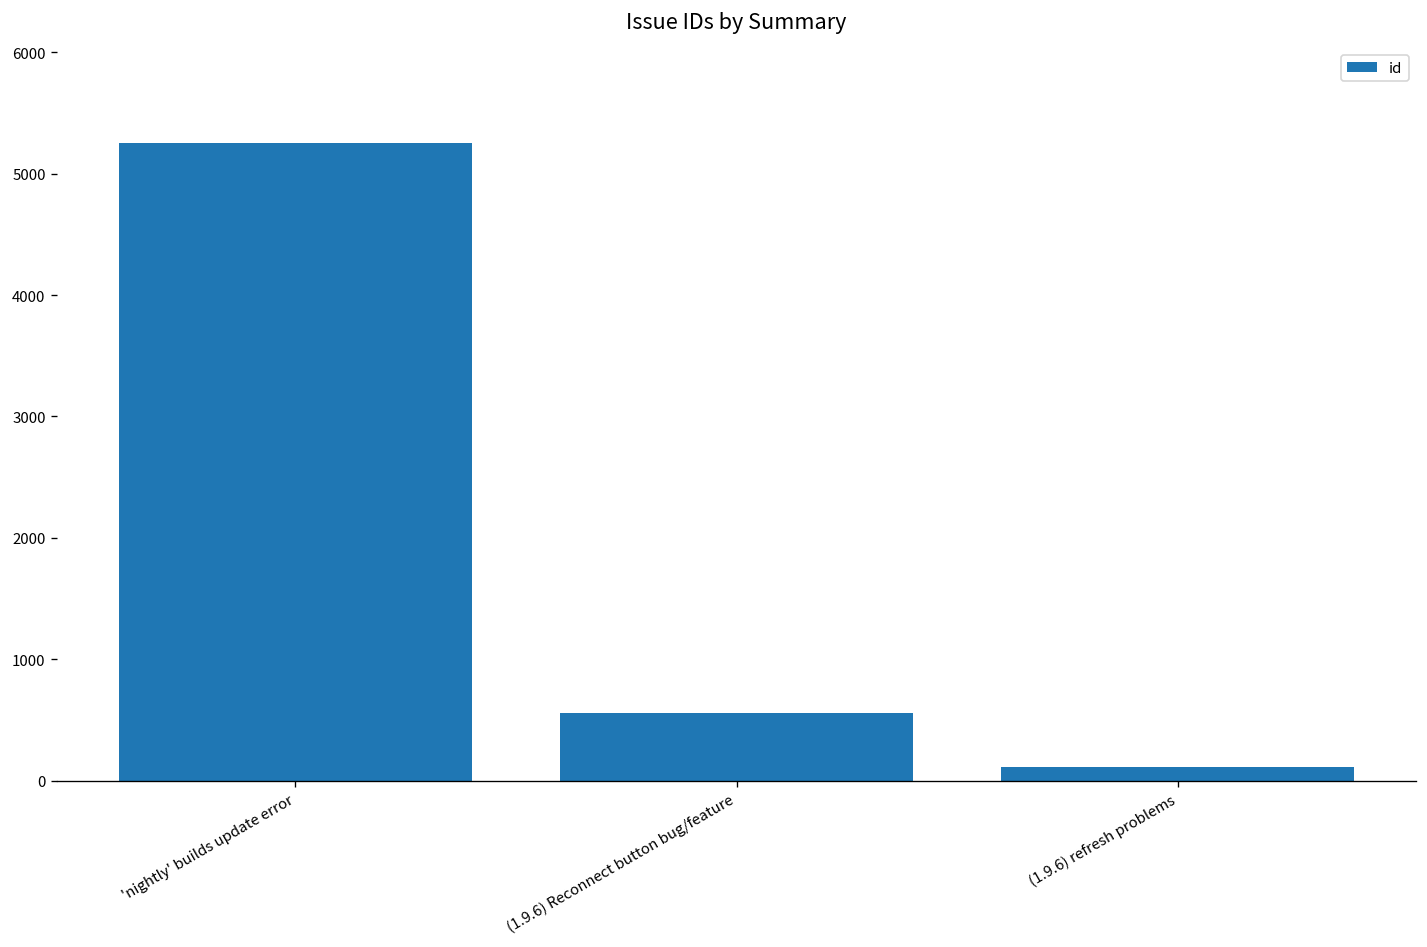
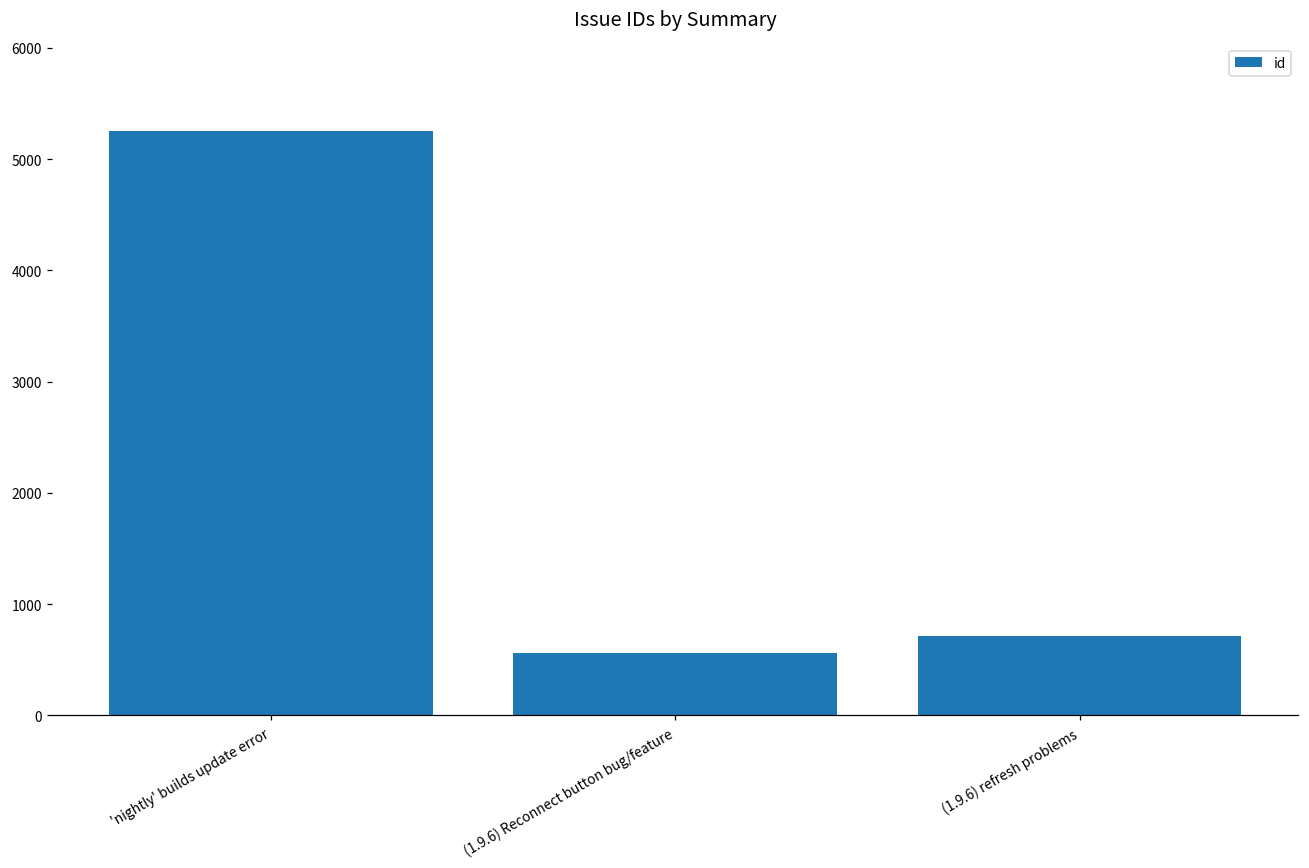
(1.9.6) refresh problems: 110 -> 710
